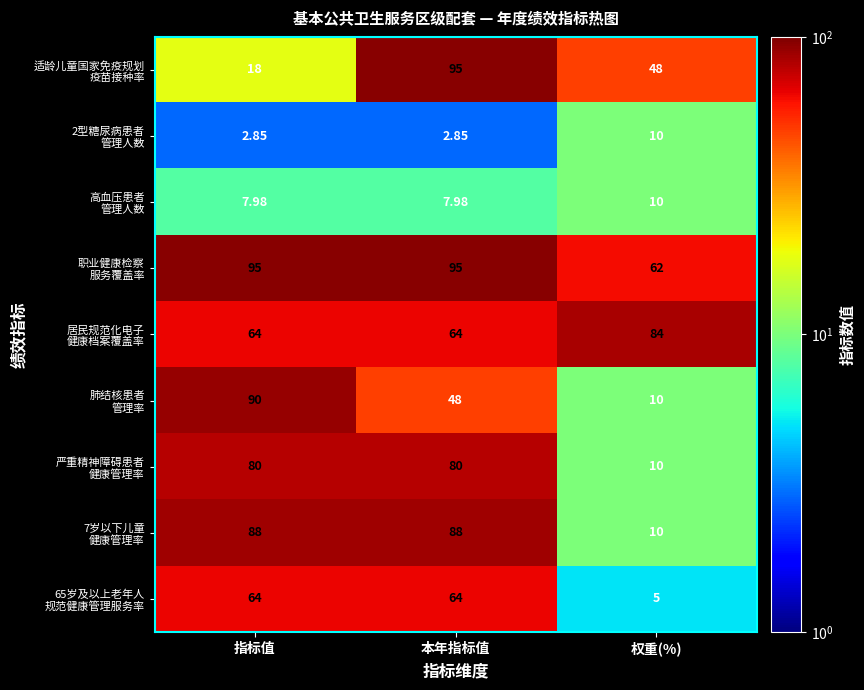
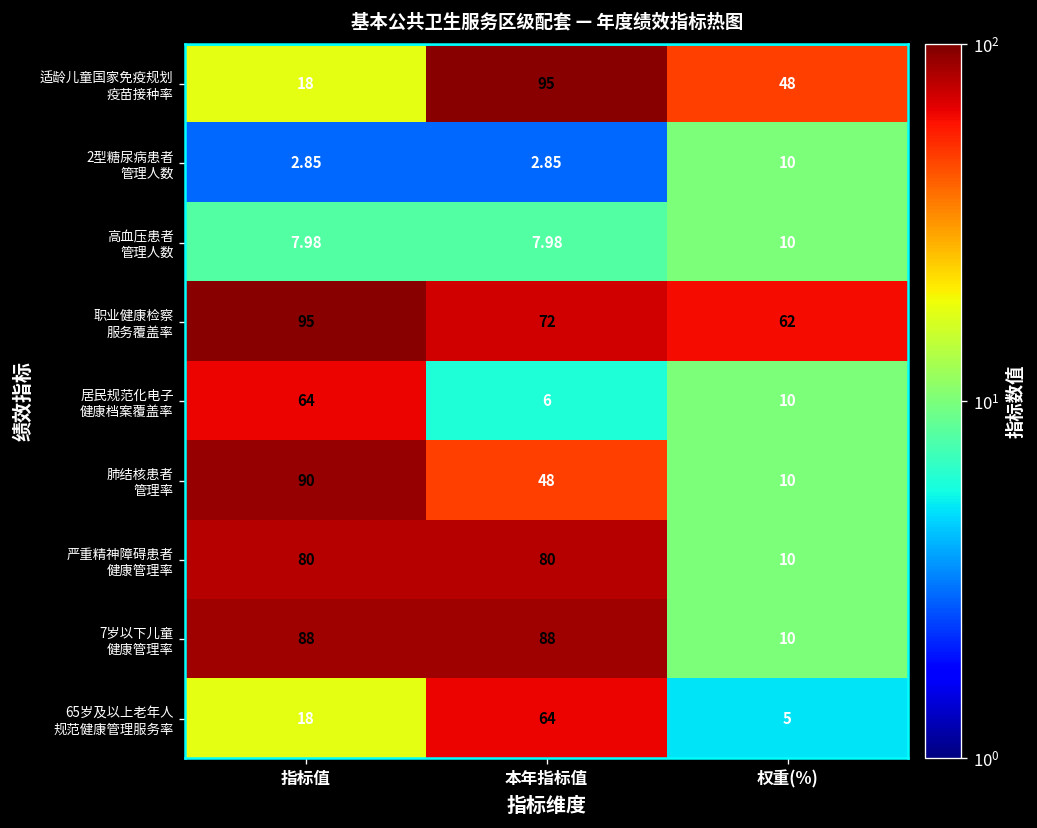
职业健康检察 服务覆盖率, 本年指标值: 95 -> 72
居民规范化电子 健康档案覆盖率, 本年指标值: 64 -> 6
居民规范化电子 健康档案覆盖率, 权重(%): 84 -> 10
65岁及以上老年人 规范健康管理服务率, 指标值: 64 -> 18
